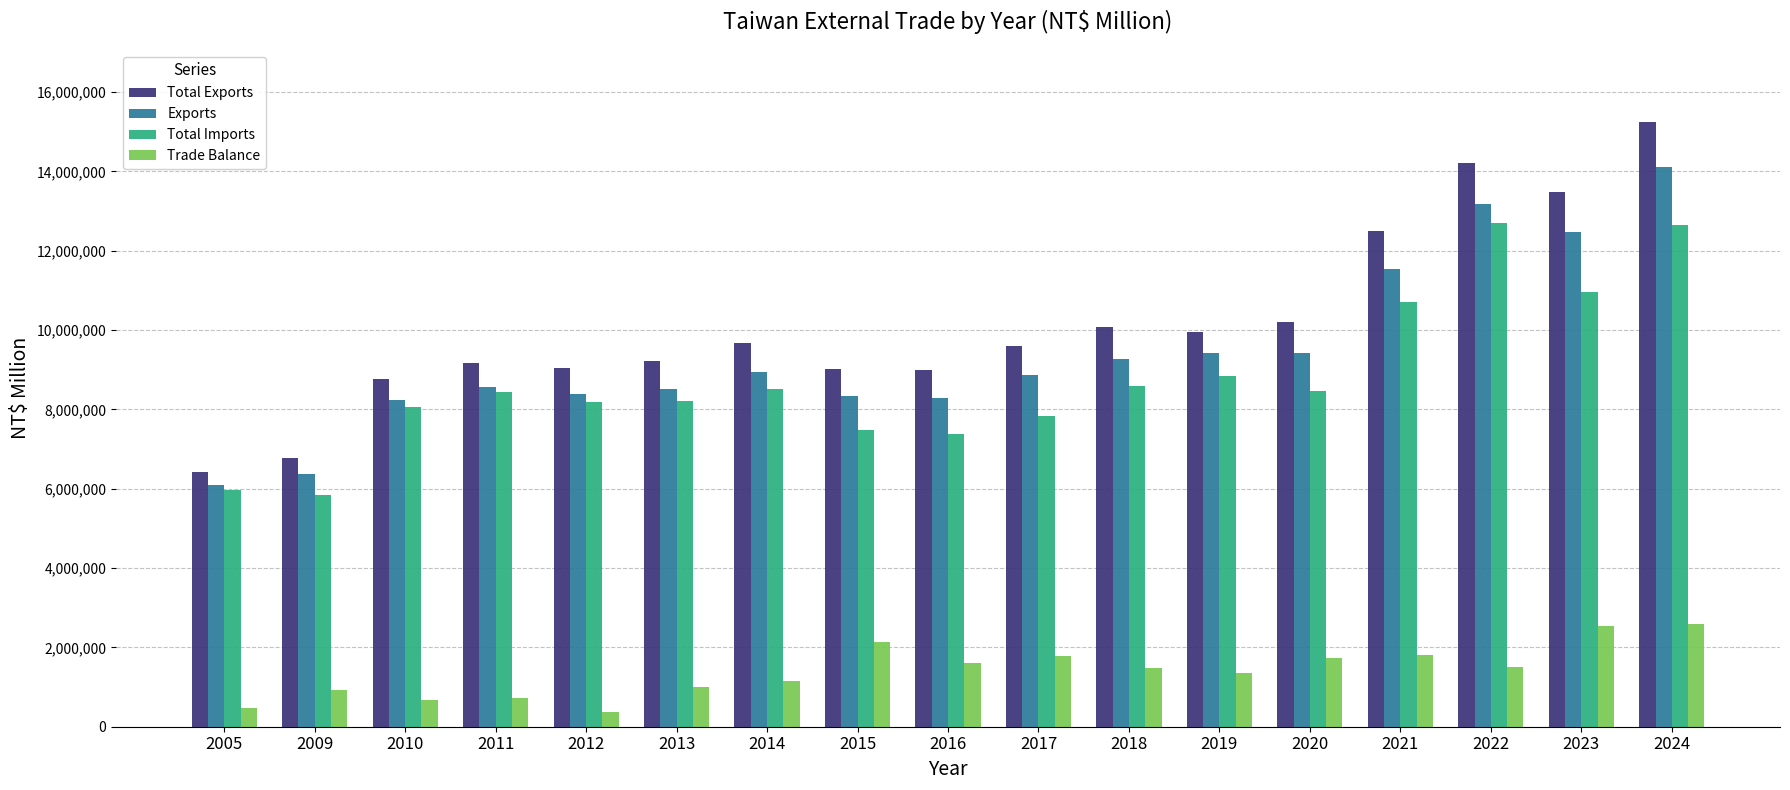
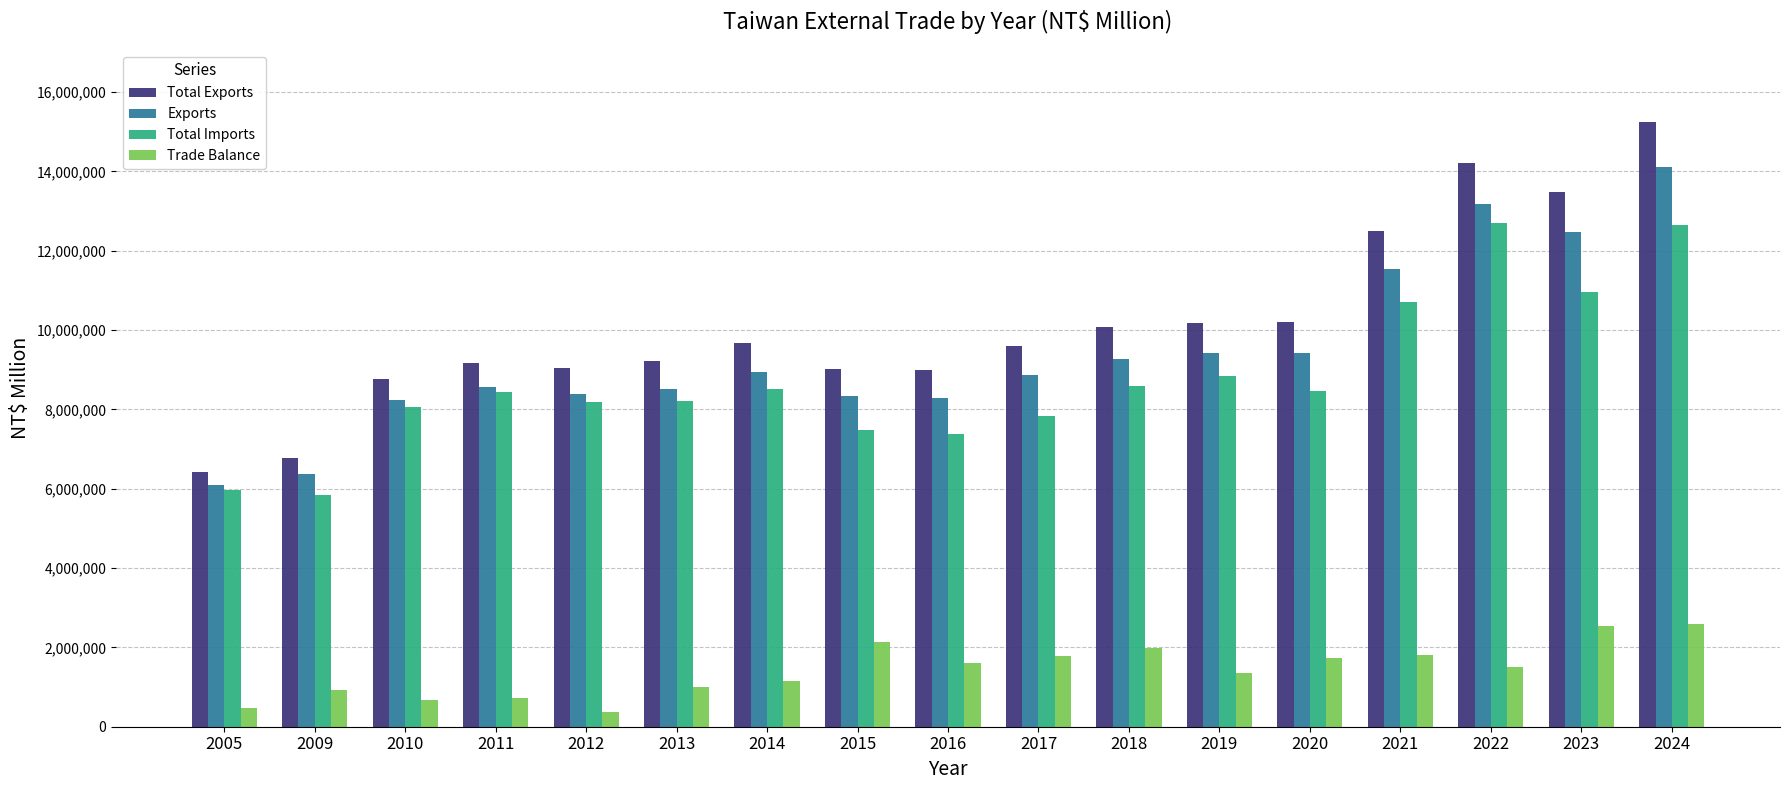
Trade Balance, 2018: 1,500,000 -> 2,000,000
Total Exports, 2019: 9,900,000 -> 10,200,000
